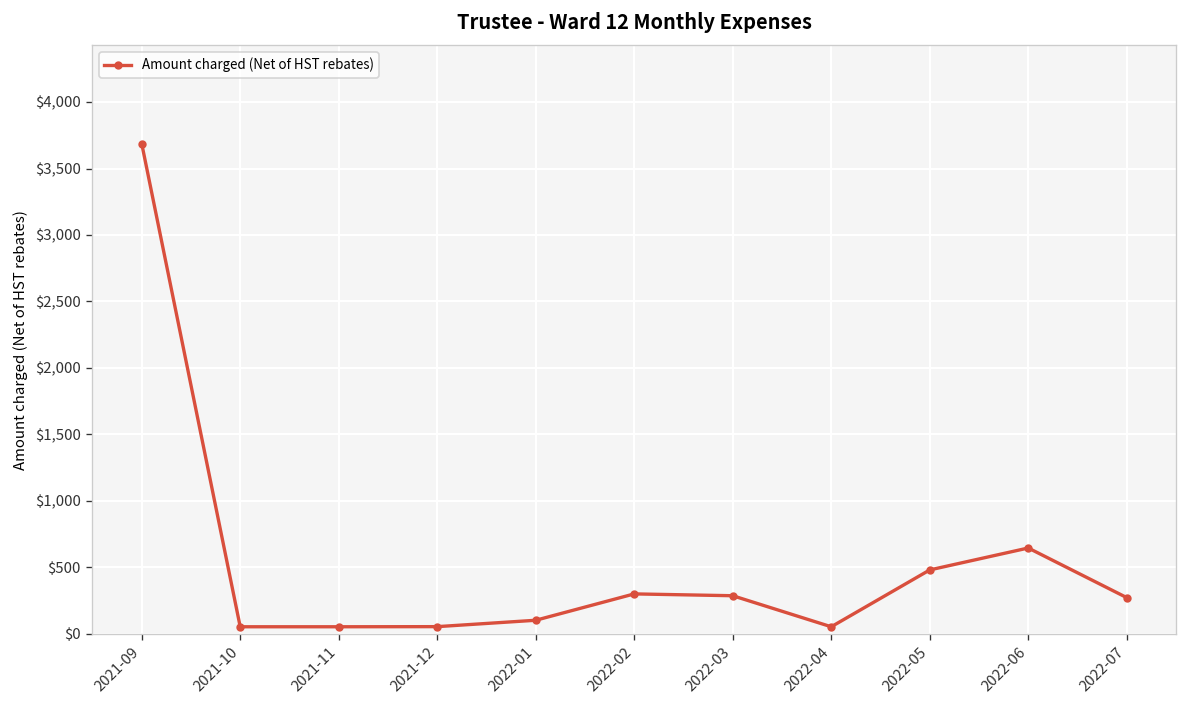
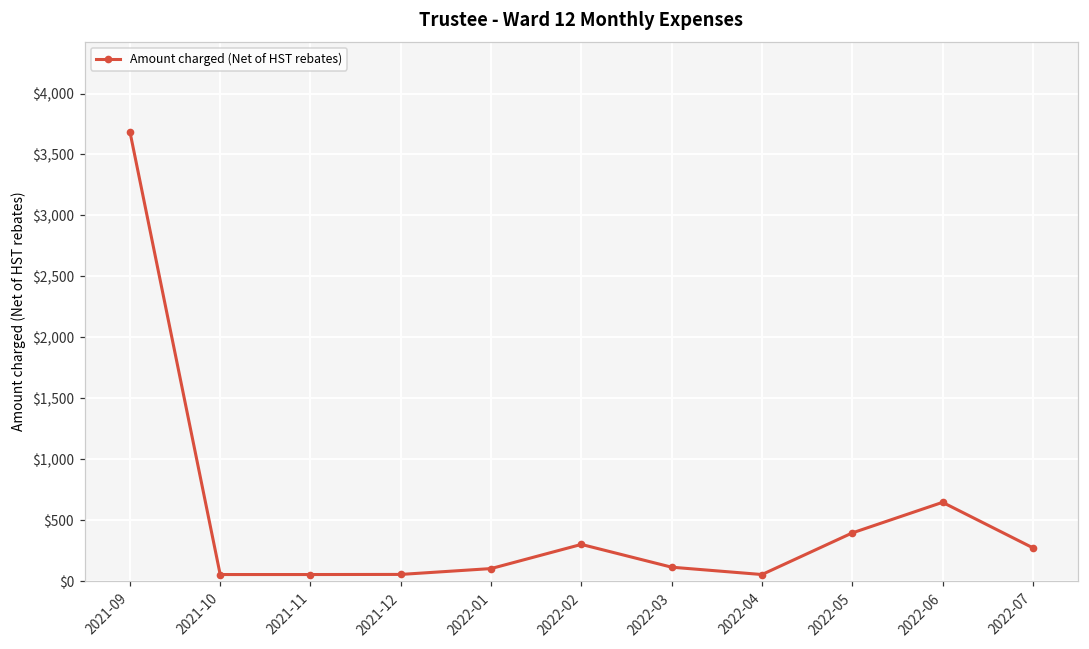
2022-03: $290 -> $110
2022-05: $480 -> $400
